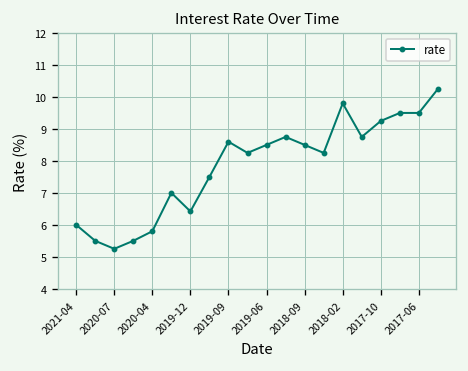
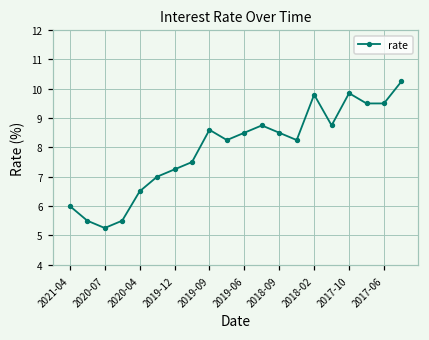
2020-04: 5.8 -> 6.5
2019-12: 6.4 -> 7.3
2017-10: 9.3 -> 9.9
